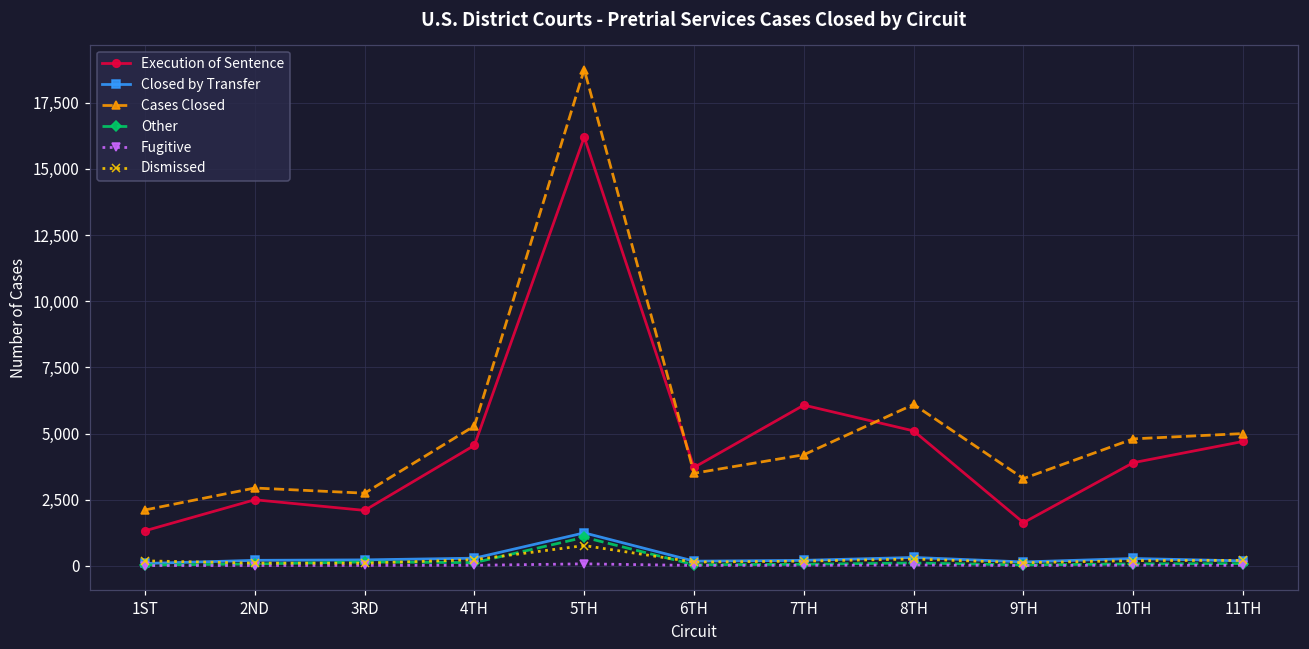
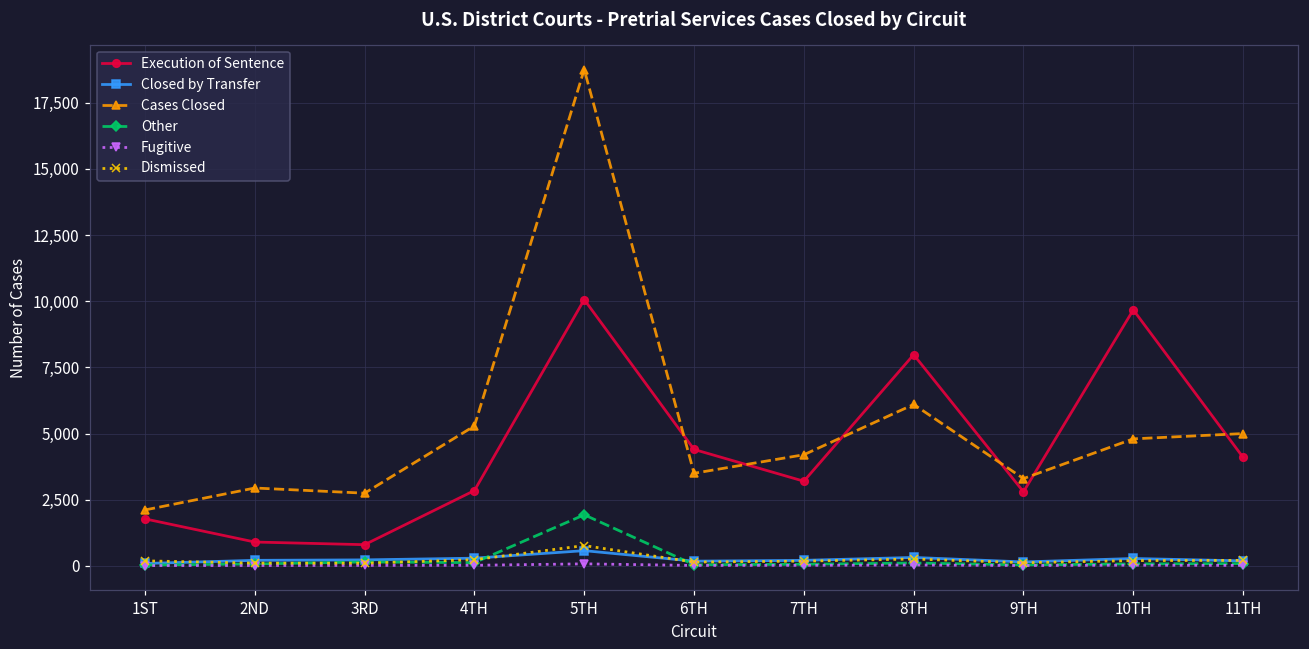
Execution of Sentence, 1ST: 1,300 -> 1,800
Execution of Sentence, 2ND: 2,500 -> 900
Execution of Sentence, 3RD: 2,100 -> 800
Execution of Sentence, 4TH: 4,600 -> 2,800
Execution of Sentence, 5TH: 16,200 -> 10,100
Closed by Transfer, 5TH: 1,200 -> 600
Other, 5TH: 1,100 -> 1,900
Execution of Sentence, 6TH: 3,700 -> 4,400
Execution of Sentence, 7TH: 6,100 -> 3,200
Execution of Sentence, 8TH: 5,100 -> 8,000
Execution of Sentence, 9TH: 1,600 -> 2,800
Execution of Sentence, 10TH: 3,900 -> 9,700
Execution of Sentence, 11TH: 4,700 -> 4,100
